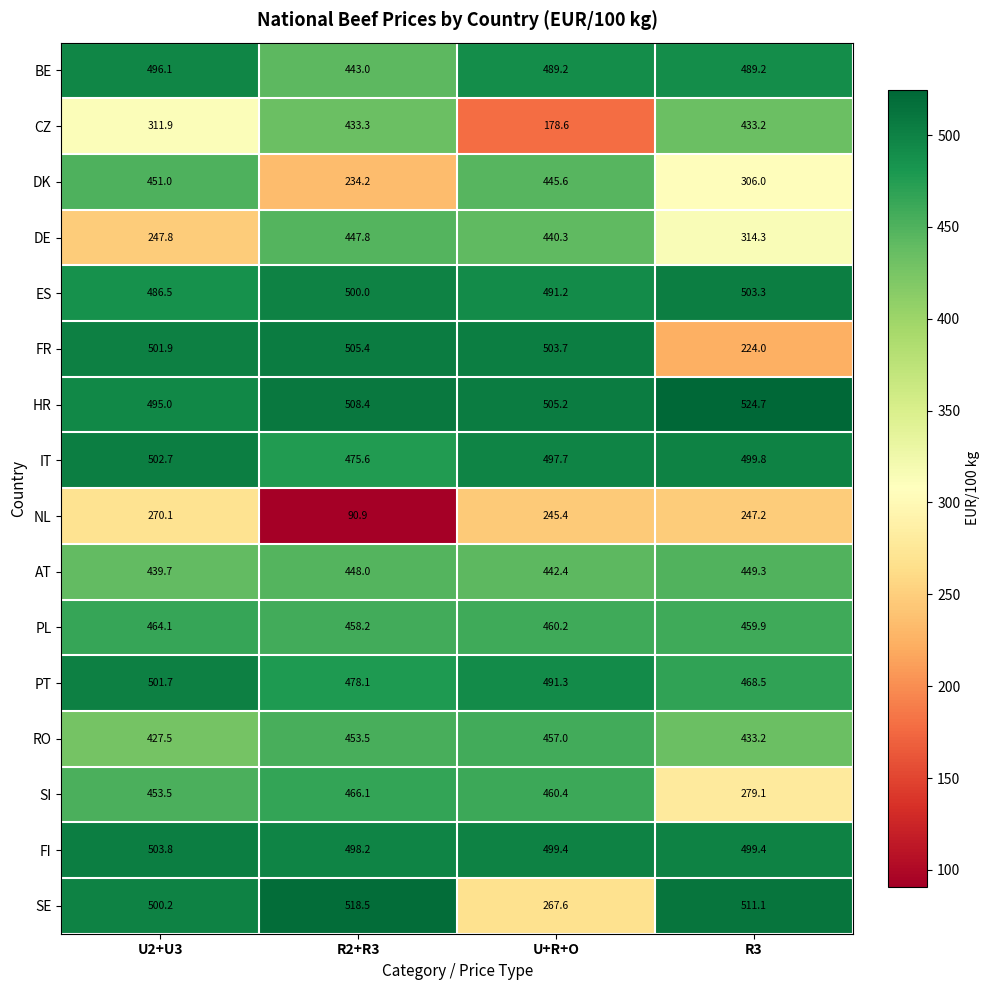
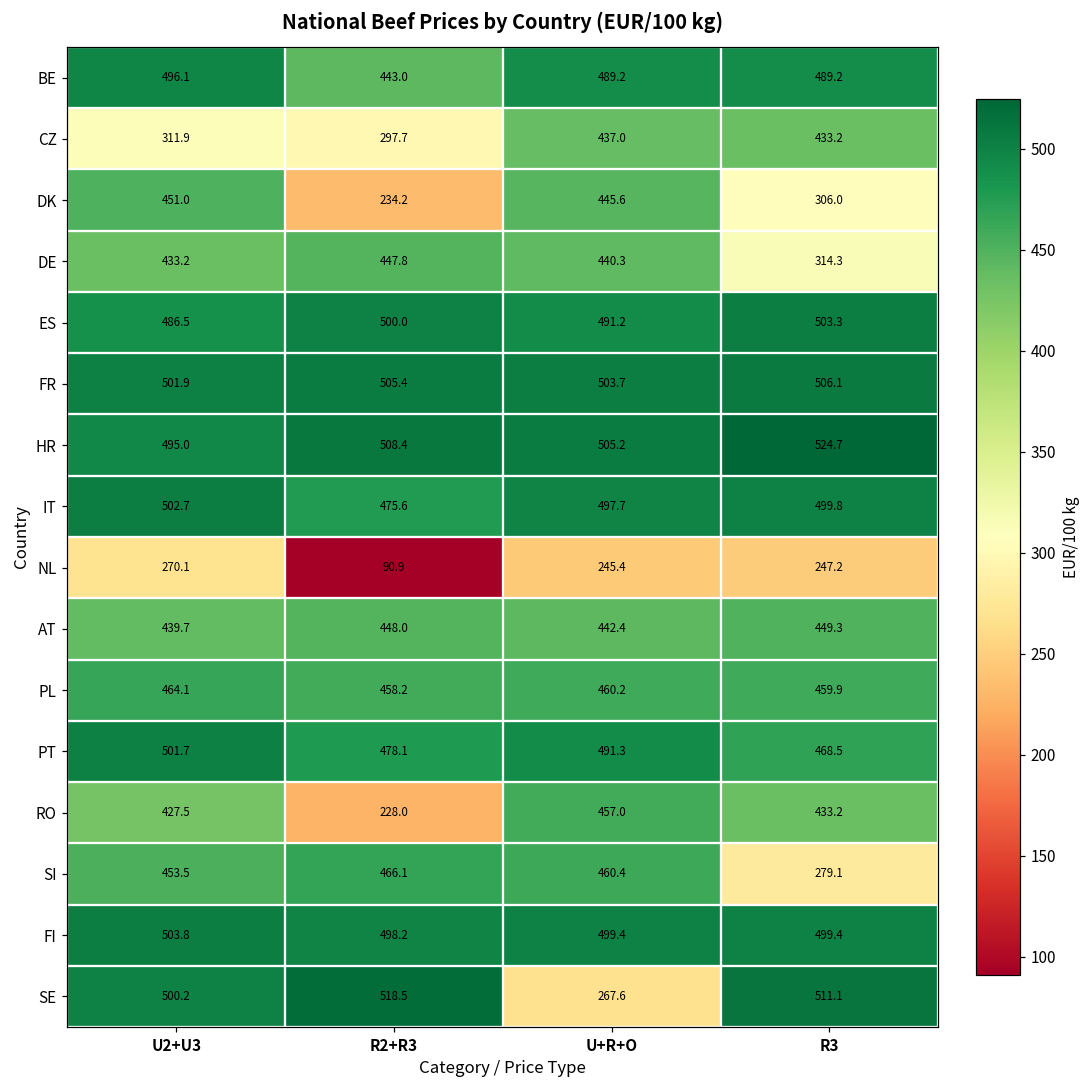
CZ, R2+R3: 433.3 -> 297.7
CZ, U+R+O: 178.6 -> 437.0
DE, U2+U3: 247.8 -> 433.2
FR, R3: 224.0 -> 506.1
RO, R2+R3: 453.5 -> 228.0
